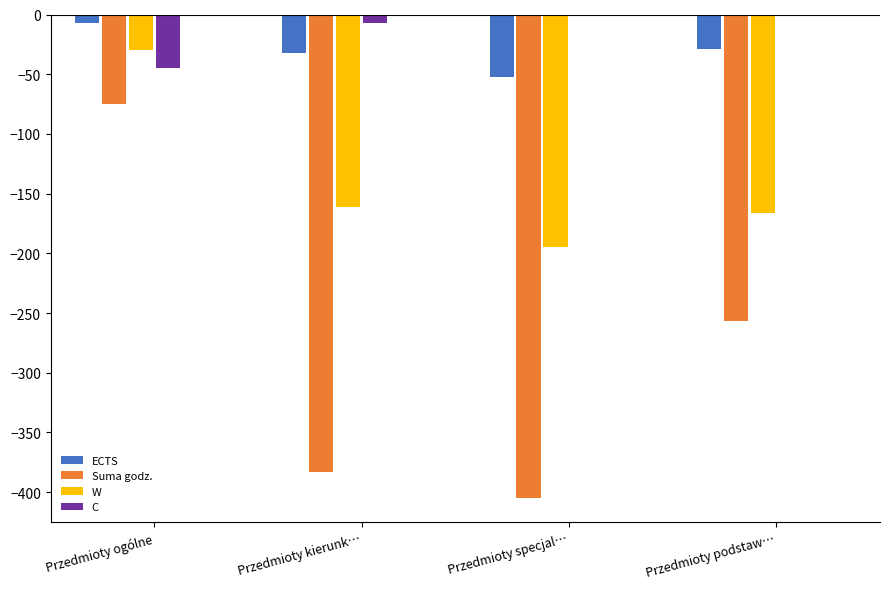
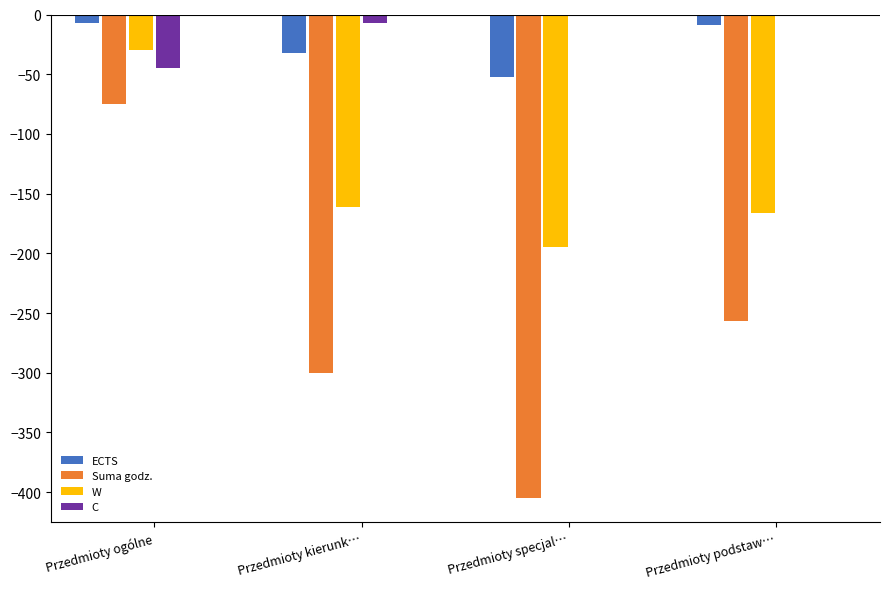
Suma godz., Przedmioty kierunk…: -383 -> -300
ECTS, Przedmioty podstaw…: -29 -> -9
